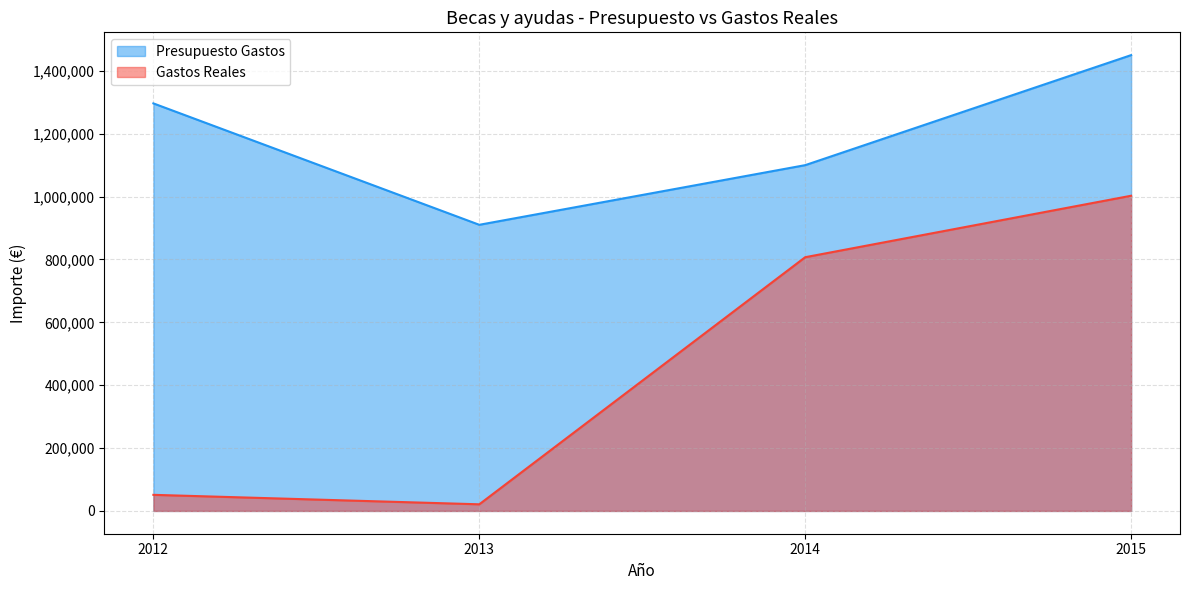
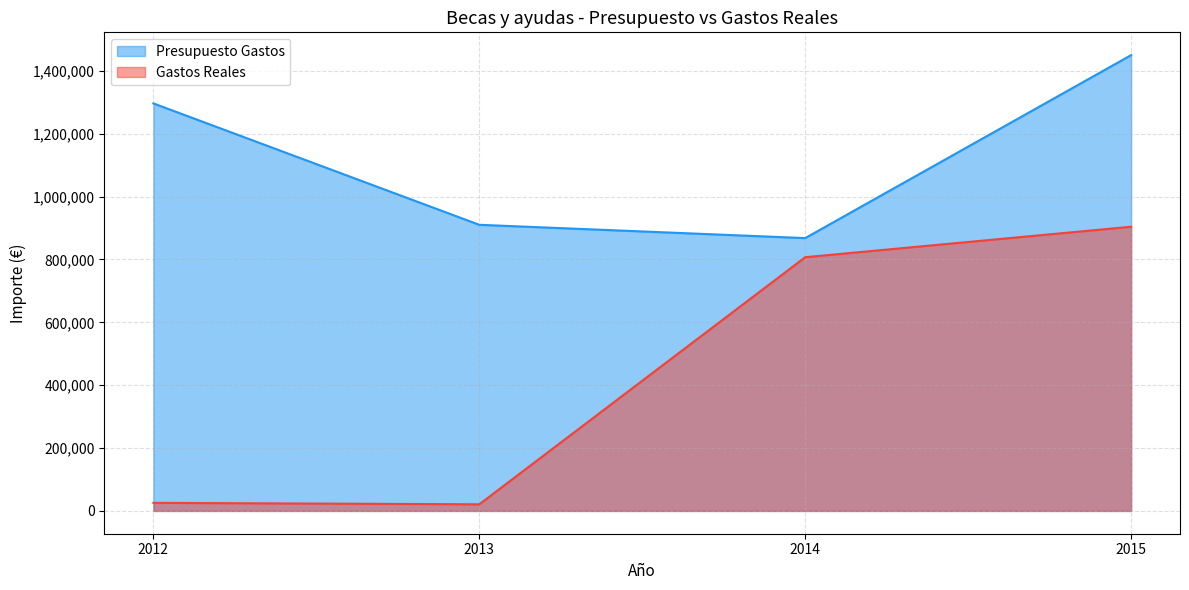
Gastos Reales, 2012: 50,000 -> 30,000
Presupuesto Gastos, 2014: 1,100,000 -> 870,000
Gastos Reales, 2015: 1,000,000 -> 900,000
